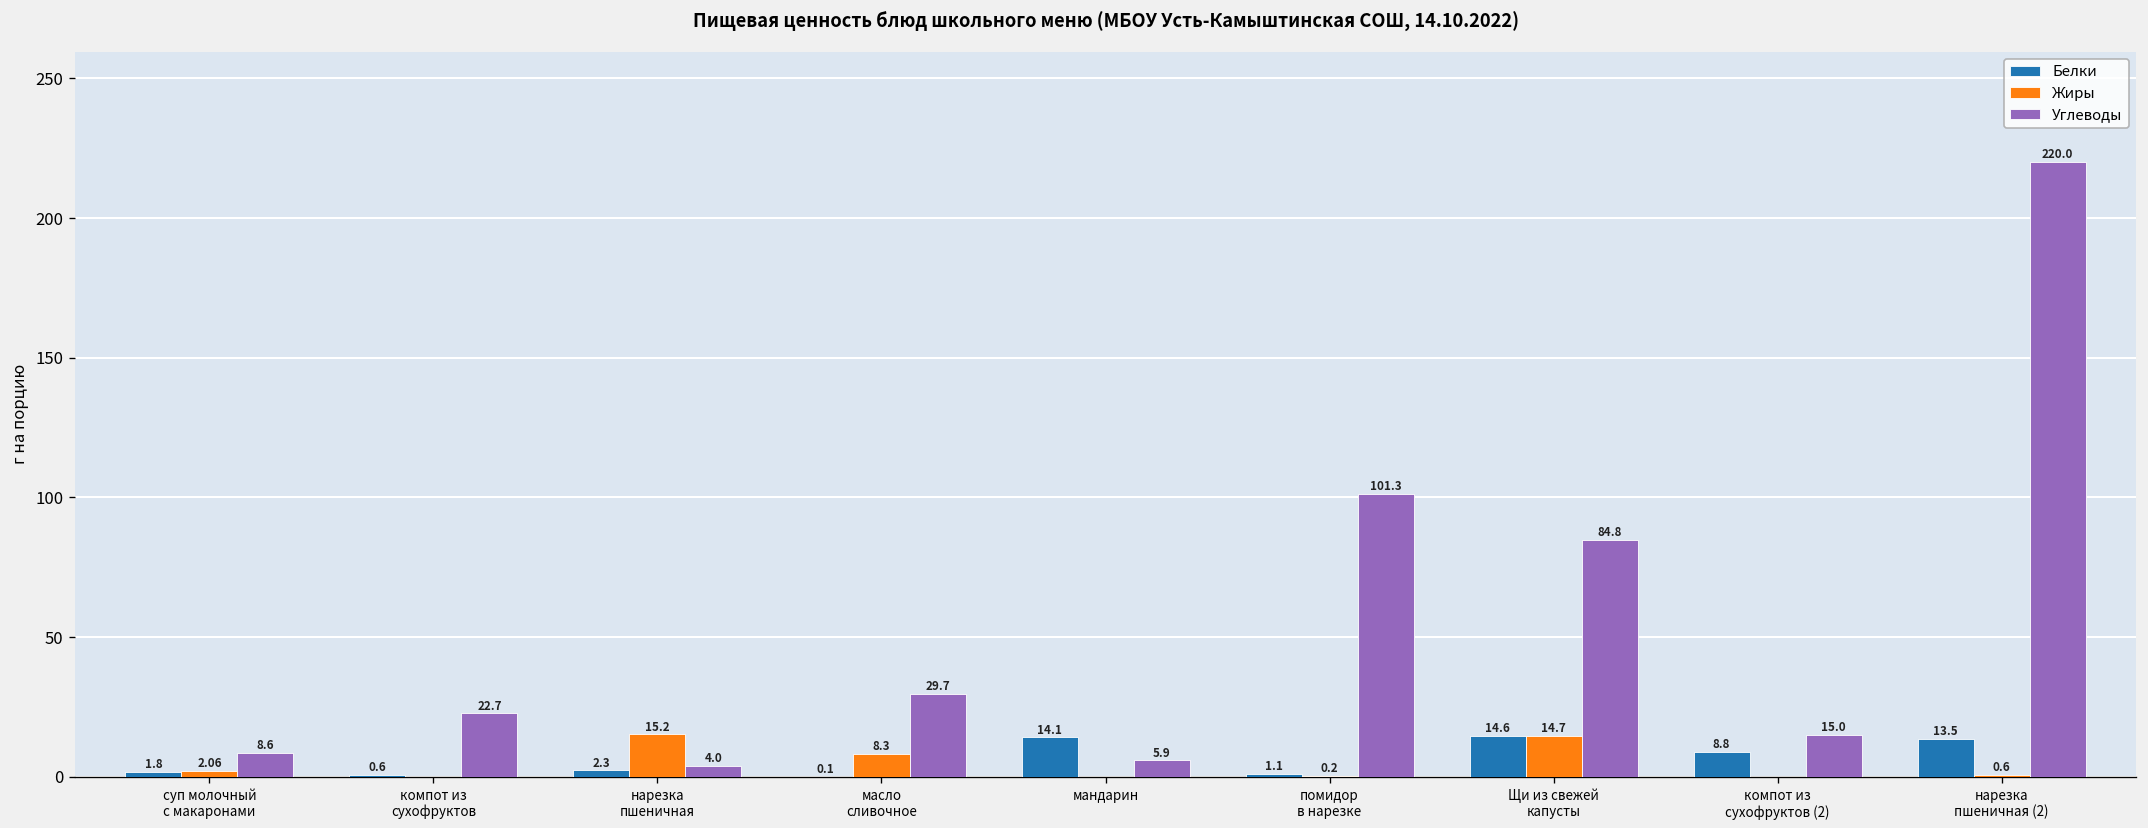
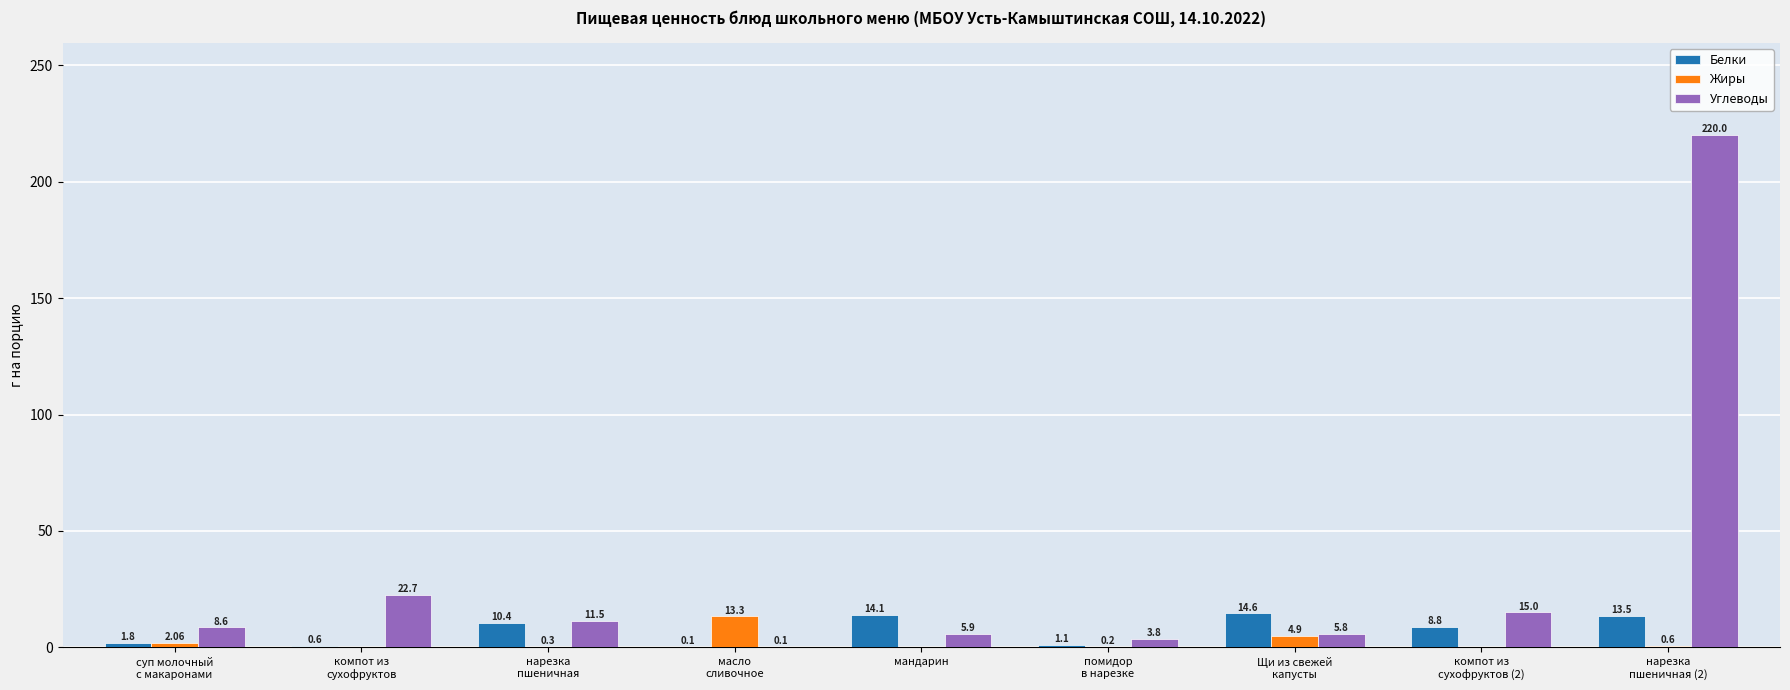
Белки, нарезка пшеничная: 2.3 -> 10.4
Жиры, нарезка пшеничная: 15.2 -> 0.3
Углеводы, нарезка пшеничная: 4.0 -> 11.5
Жиры, масло сливочное: 8.3 -> 13.3
Углеводы, масло сливочное: 29.7 -> 0.1
Углеводы, помидор в нарезке: 101.3 -> 3.8
Жиры, Щи из свежей капусты: 14.7 -> 4.9
Углеводы, Щи из свежей капусты: 84.8 -> 5.8
